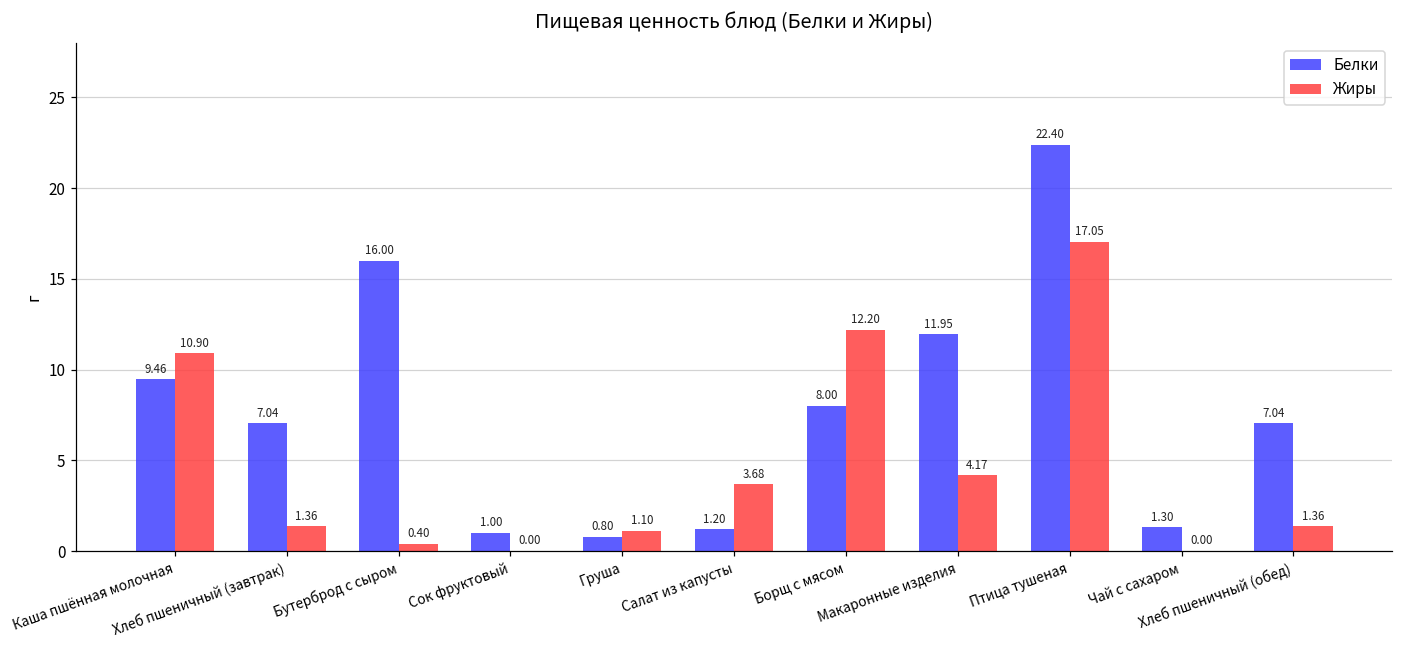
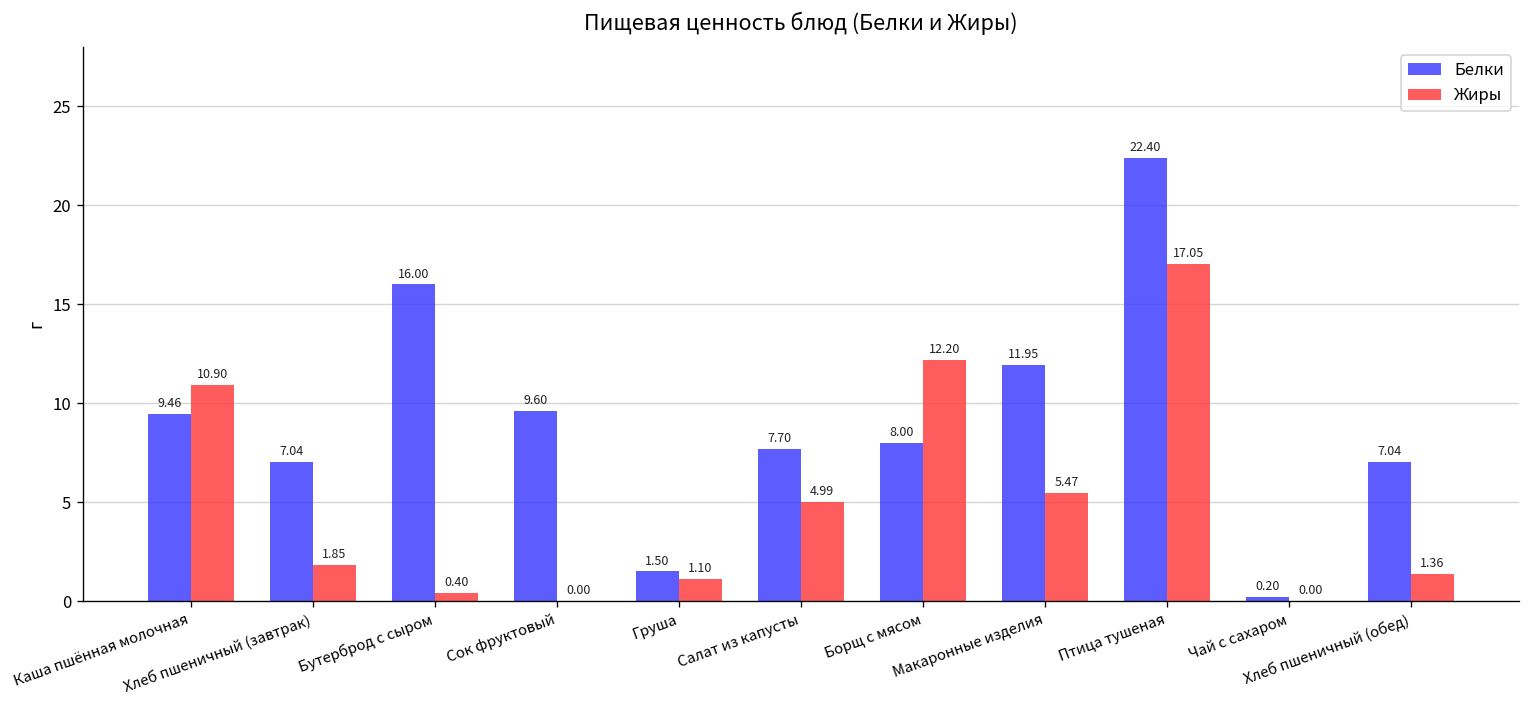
Жиры, Хлеб пшеничный (завтрак): 1.36 -> 1.85
Белки, Сок фруктовый: 1.00 -> 9.60
Белки, Груша: 0.80 -> 1.50
Белки, Салат из капусты: 1.20 -> 7.70
Жиры, Салат из капусты: 3.68 -> 4.99
Жиры, Макаронные изделия: 4.17 -> 5.47
Белки, Чай с сахаром: 1.30 -> 0.20
